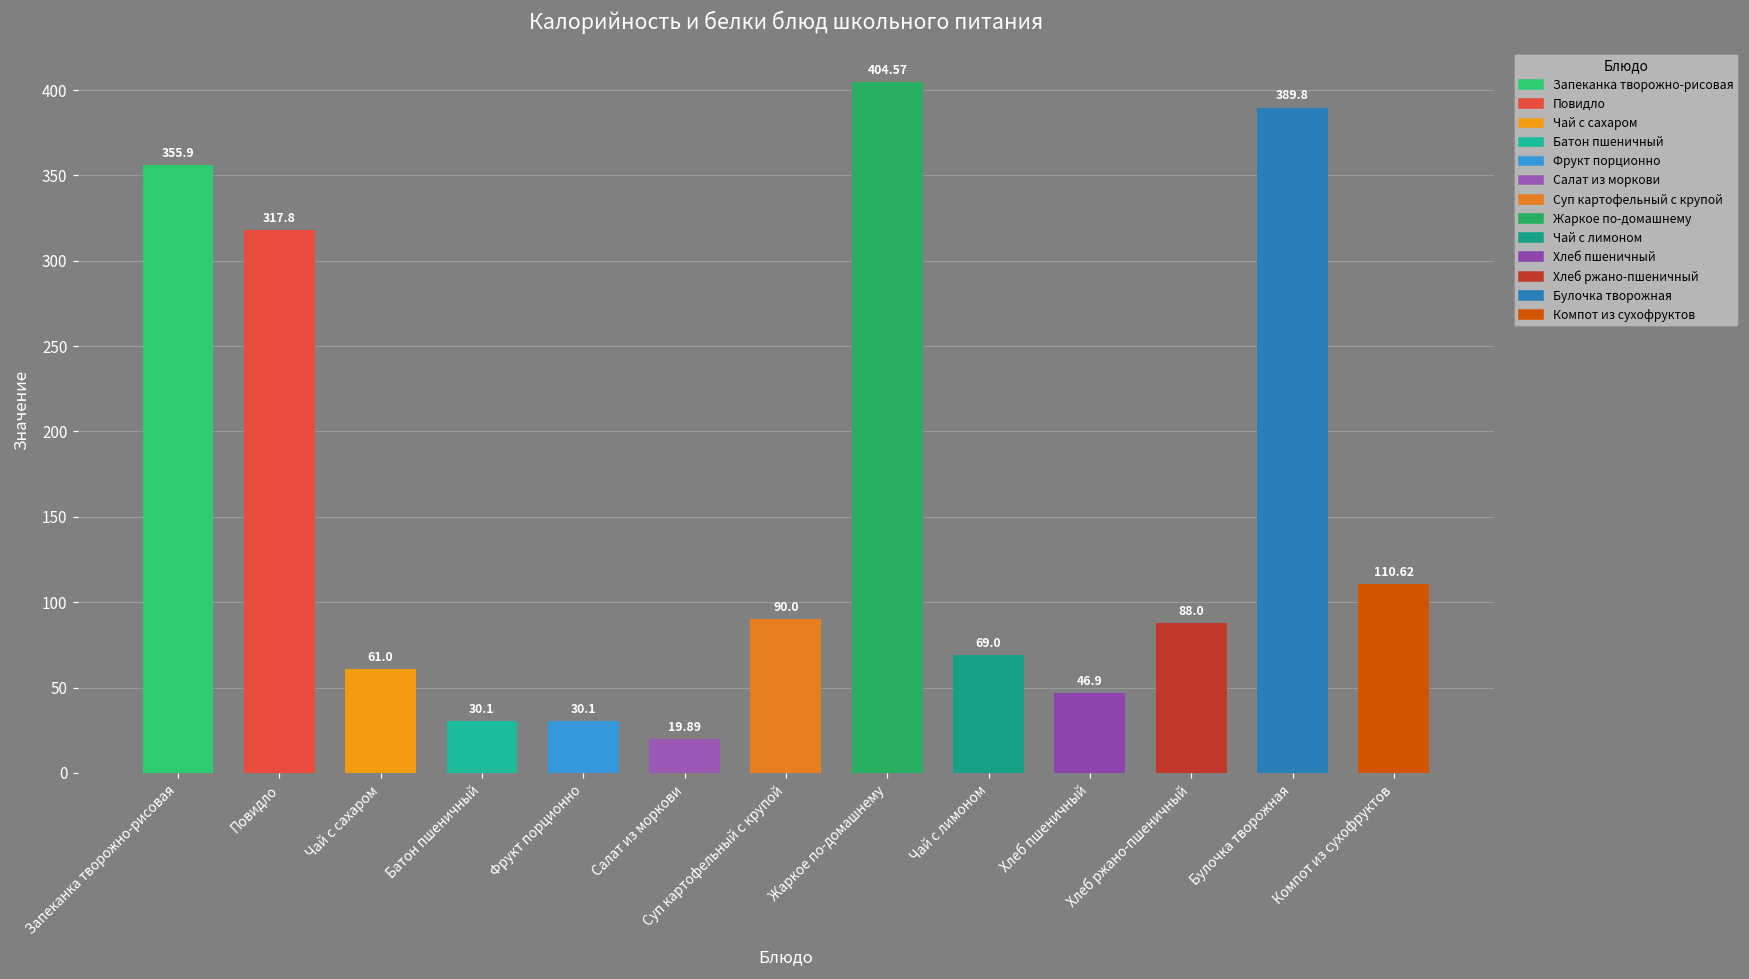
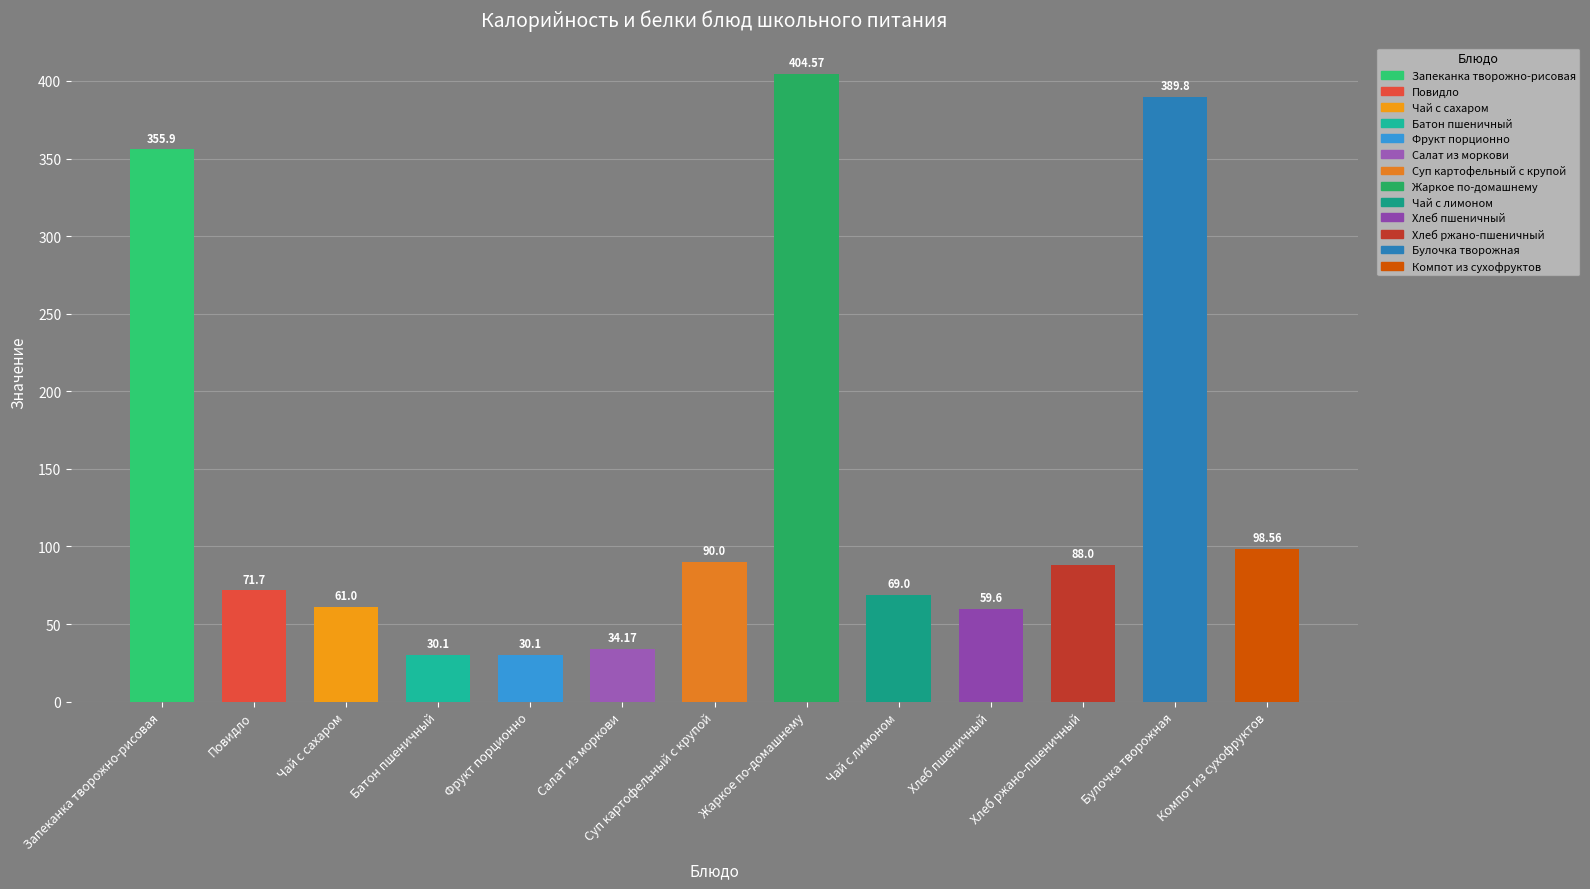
Повидло: 317.8 -> 71.7
Салат из моркови: 19.89 -> 34.17
Хлеб пшеничный: 46.9 -> 59.6
Компот из сухофруктов: 110.62 -> 98.56
